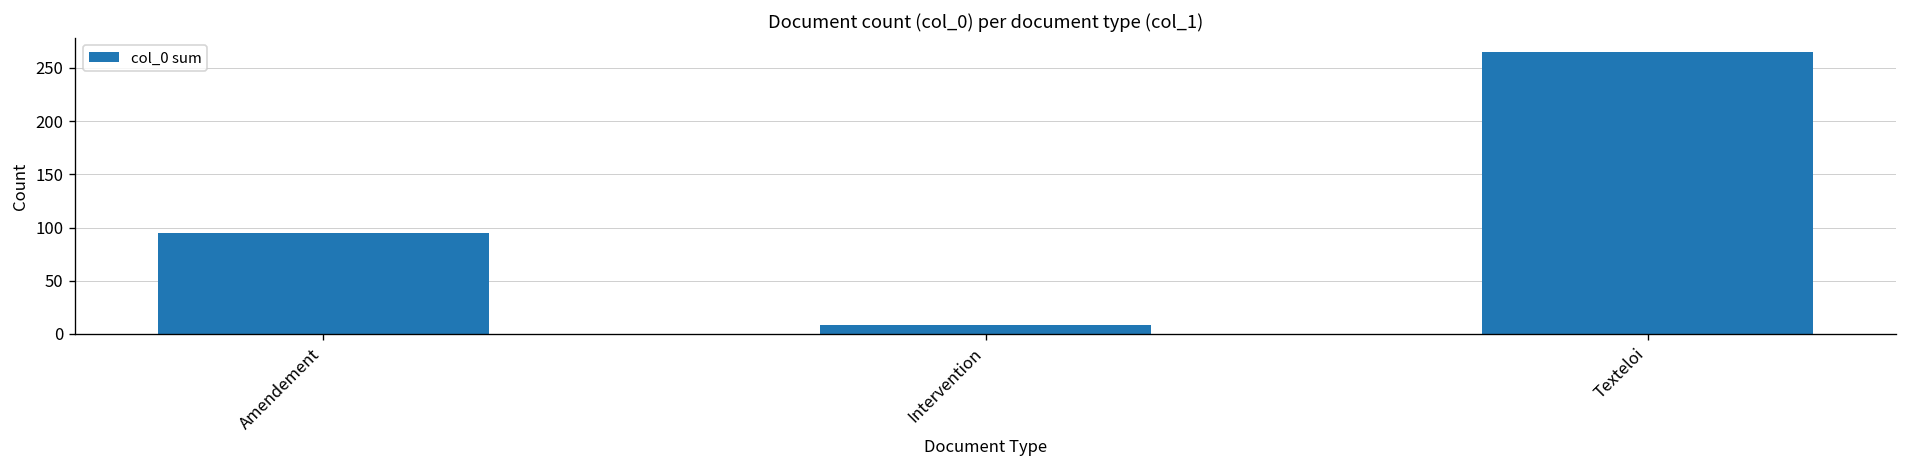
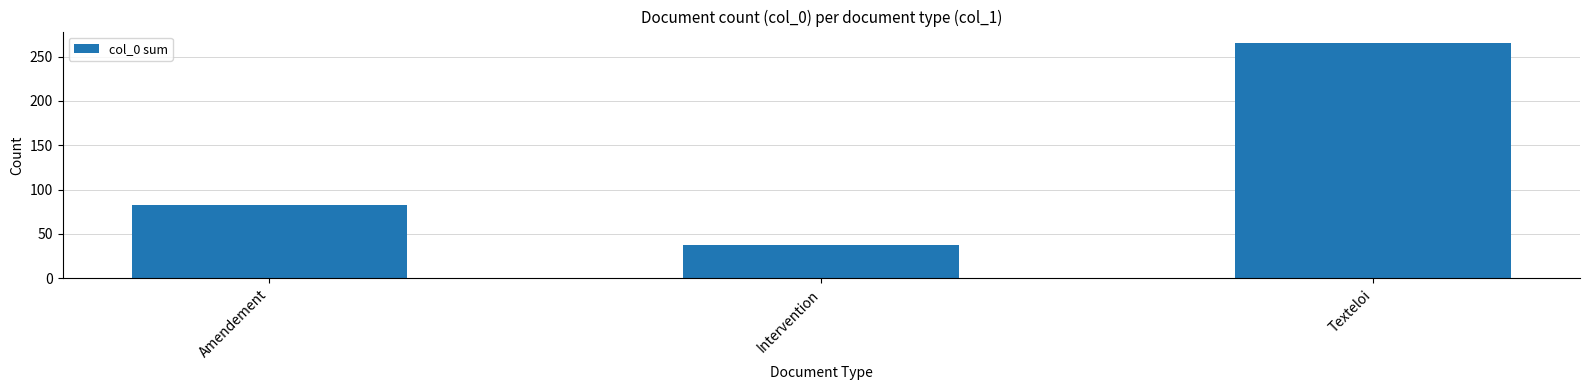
Amendement: 100 -> 80
Intervention: 10 -> 40
